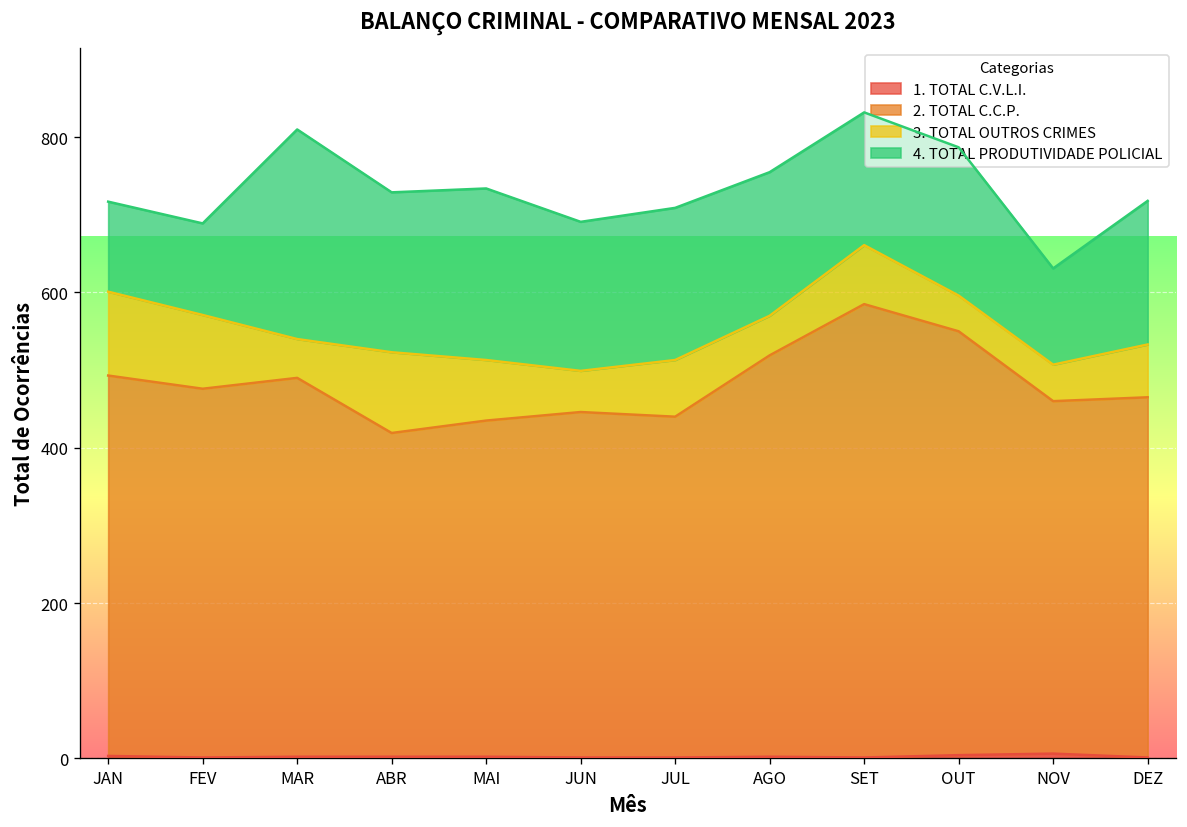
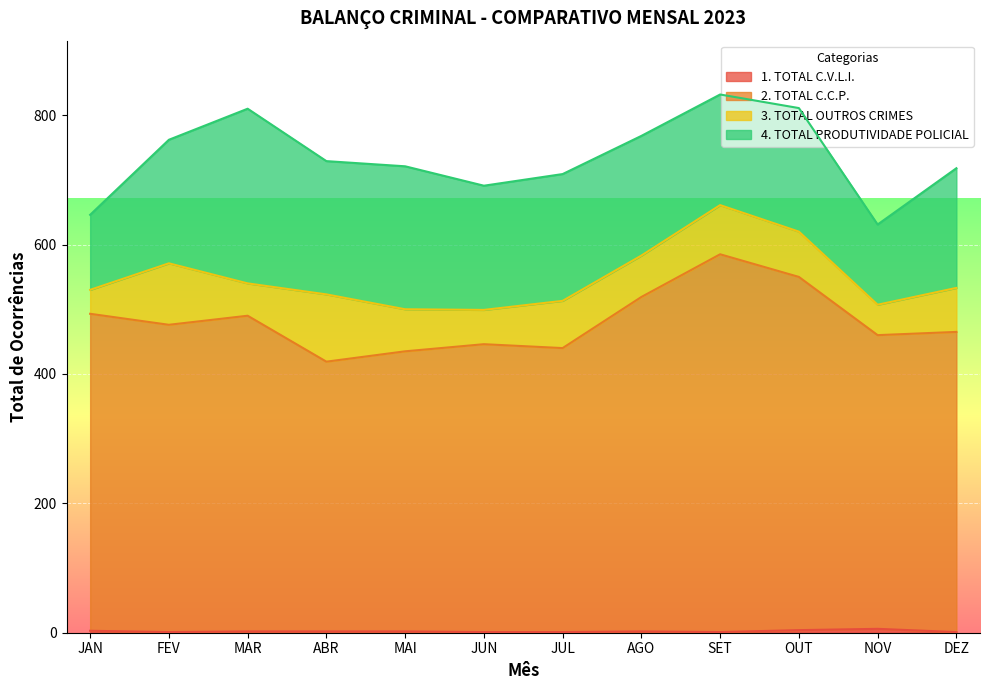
3. TOTAL OUTROS CRIMES, JAN: 110 -> 40
4. TOTAL PRODUTIVIDADE POLICIAL, FEV: 120 -> 190
3. TOTAL OUTROS CRIMES, MAI: 80 -> 70
3. TOTAL OUTROS CRIMES, AGO: 50 -> 60
3. TOTAL OUTROS CRIMES, OUT: 50 -> 70
